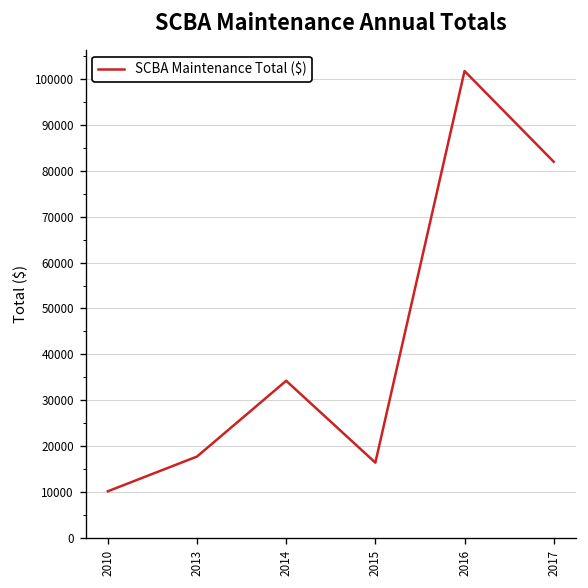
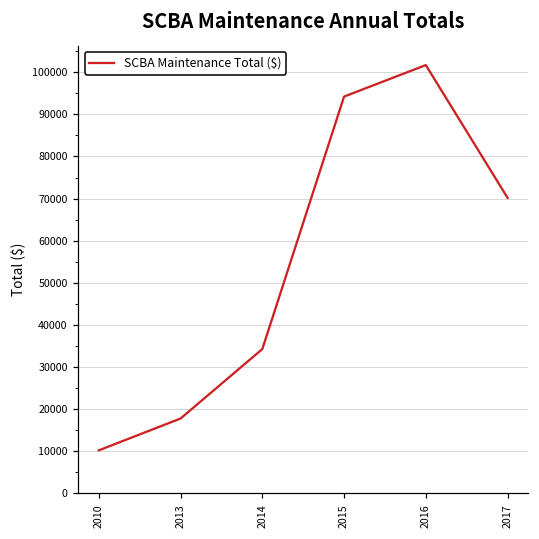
2015: 16000 -> 94000
2017: 82000 -> 70000
